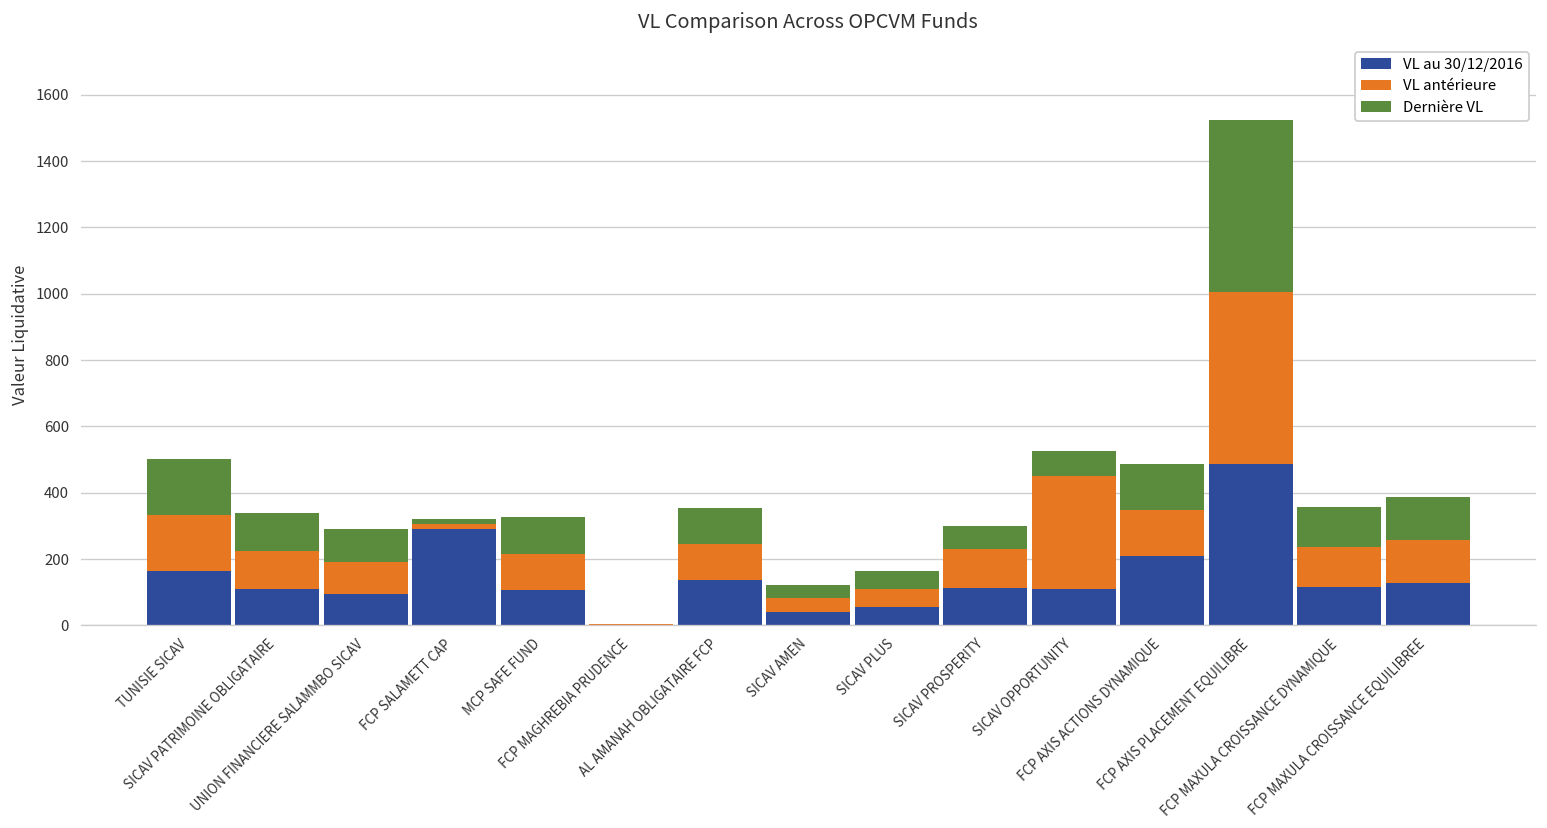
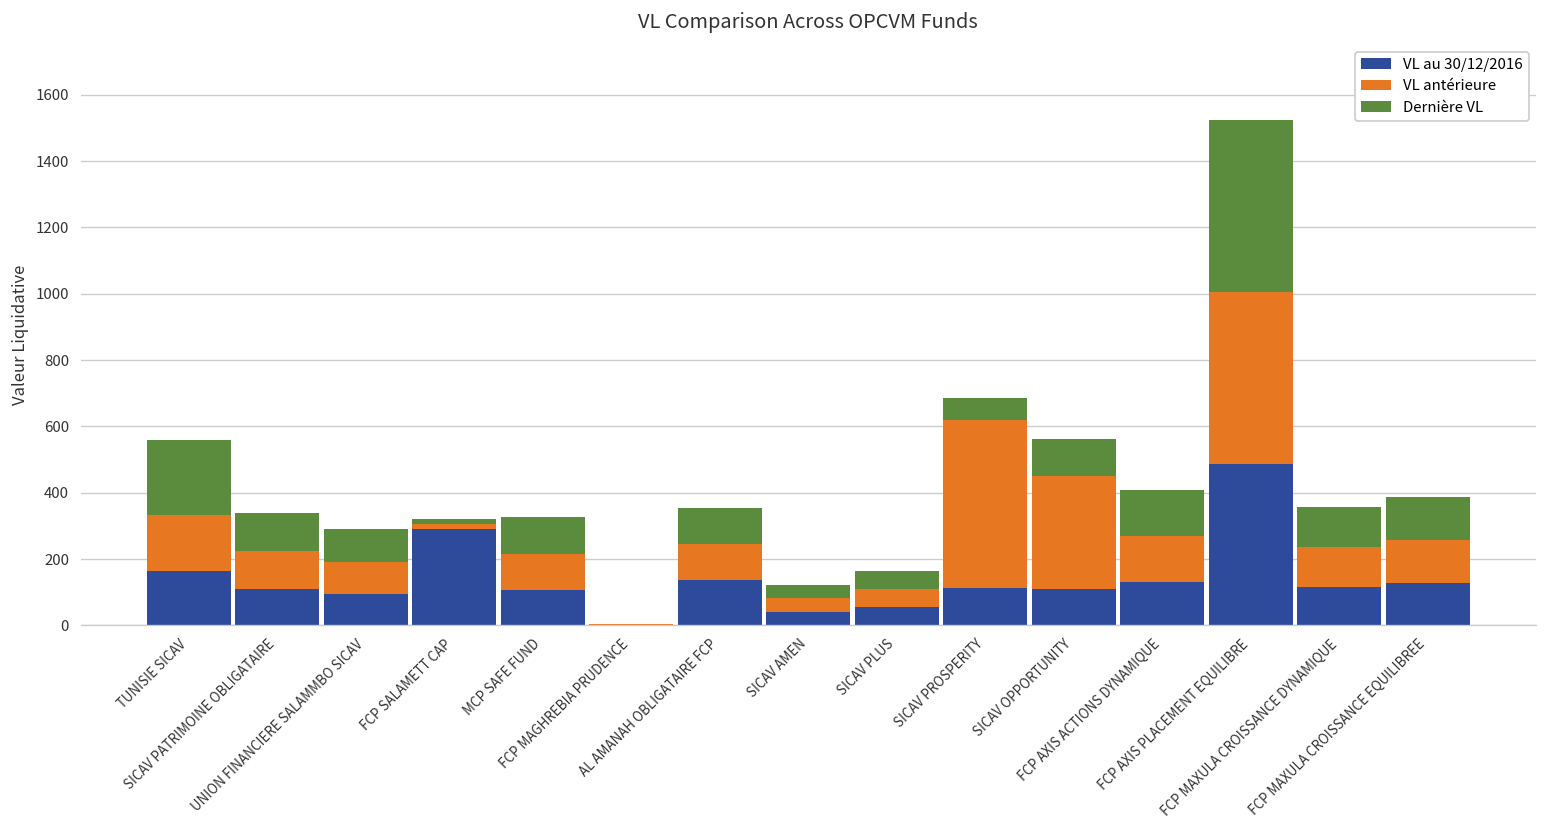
Dernière VL, TUNISIE SICAV: 170 -> 230
VL antérieure, SICAV PROSPERITY: 120 -> 500
Dernière VL, SICAV OPPORTUNITY: 80 -> 110
VL au 30/12/2016, FCP AXIS ACTIONS DYNAMIQUE: 210 -> 130
